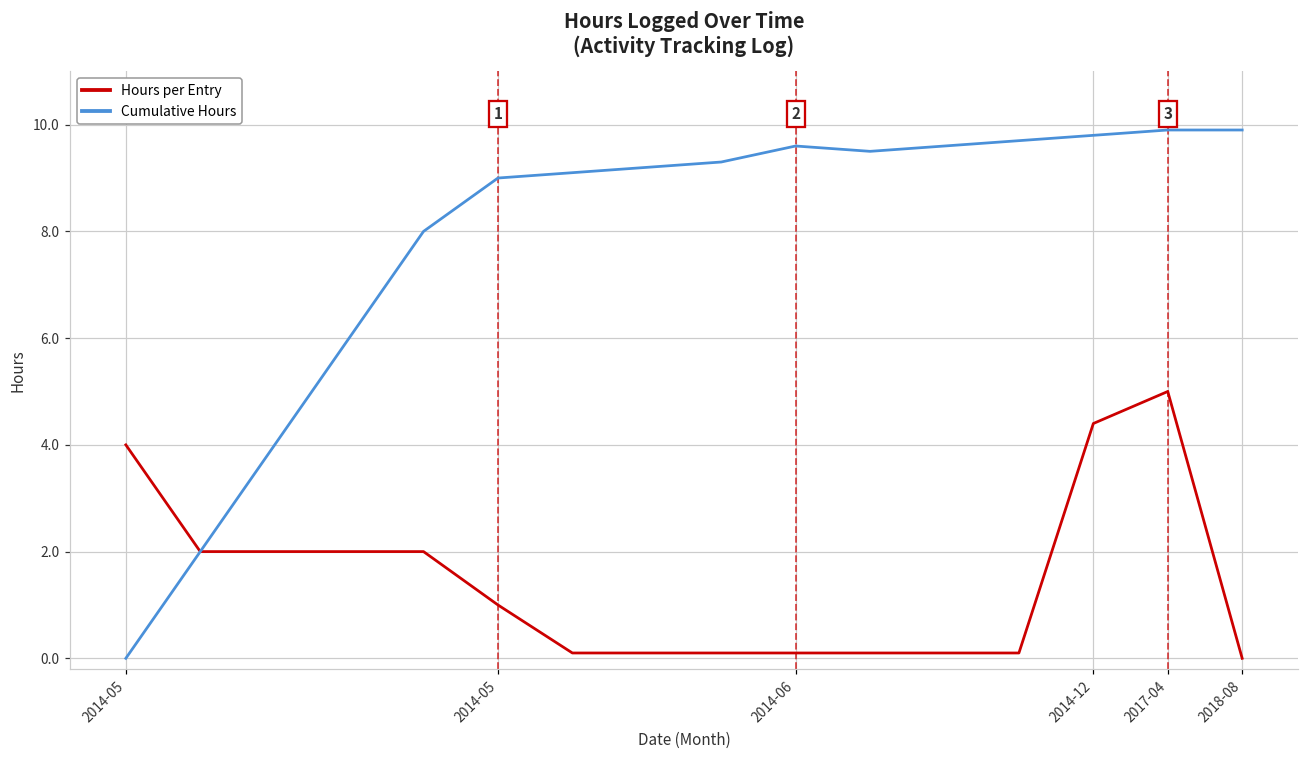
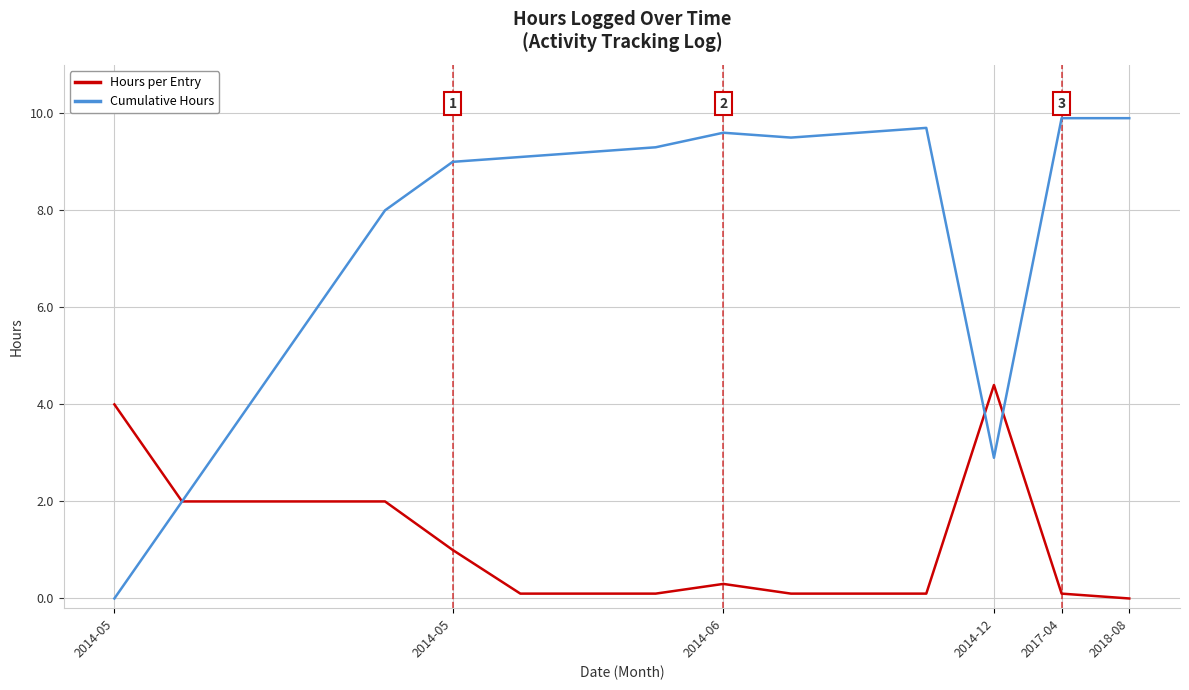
Hours per Entry, 2014-06: 0.1 -> 0.3
Cumulative Hours, 2014-12: 9.8 -> 2.9
Hours per Entry, 2017-04: 5.0 -> 0.1
